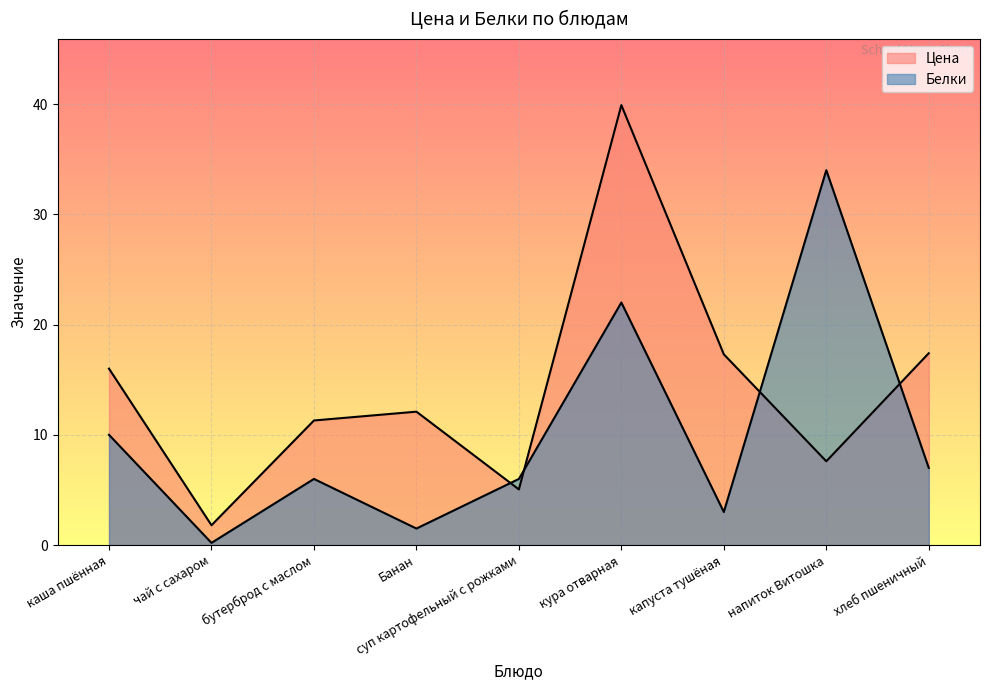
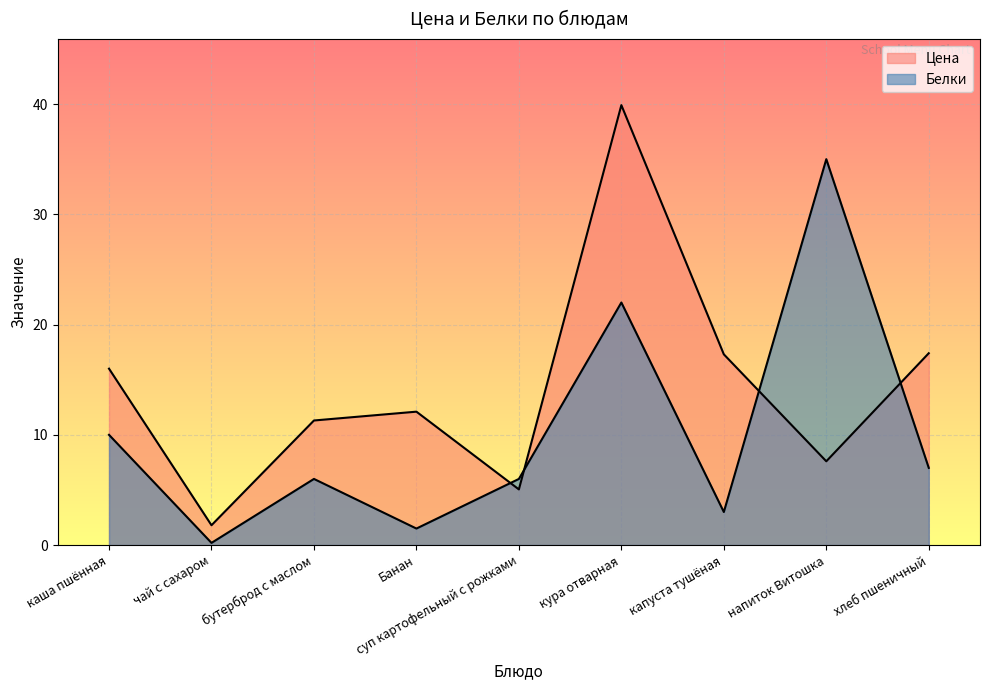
Белки, напиток Витошка: 34 -> 35
